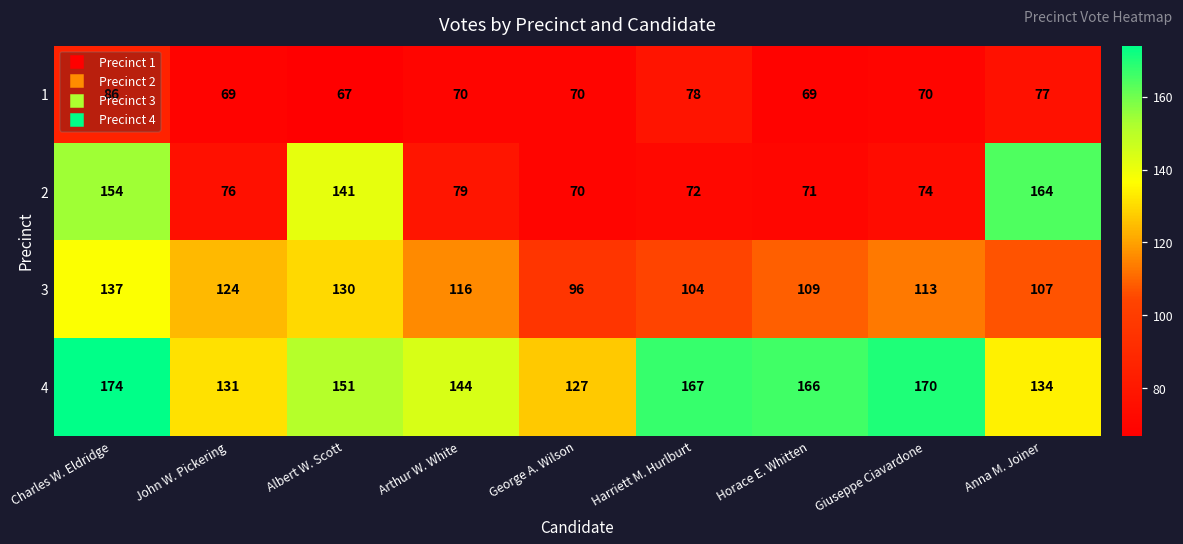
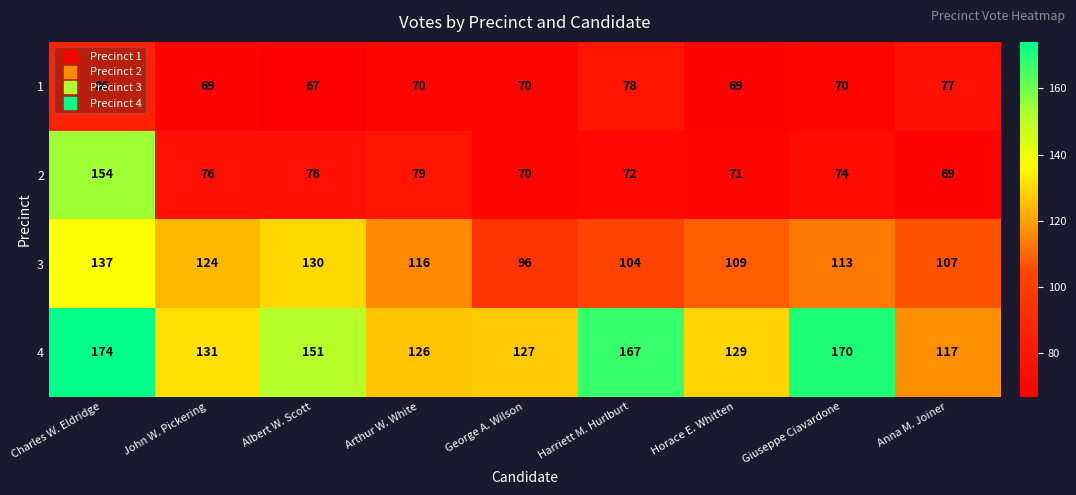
2, Albert W. Scott: 141 -> 76
2, Anna M. Joiner: 164 -> 69
4, Arthur W. White: 144 -> 126
4, Horace E. Whitten: 166 -> 129
4, Anna M. Joiner: 134 -> 117
